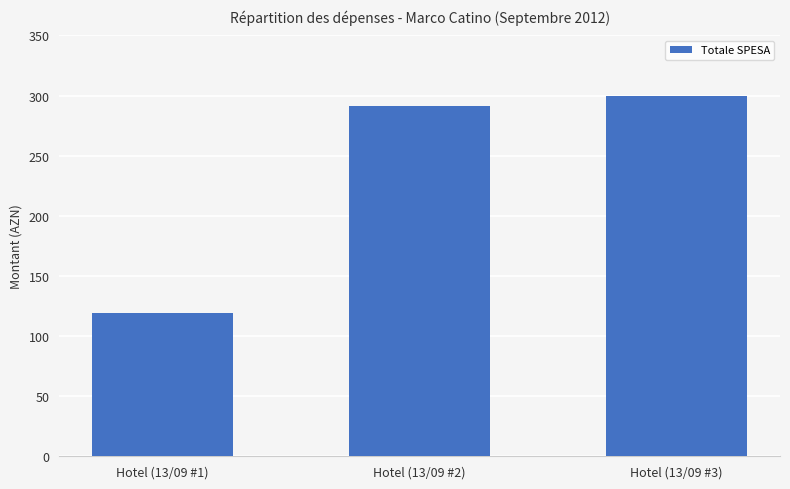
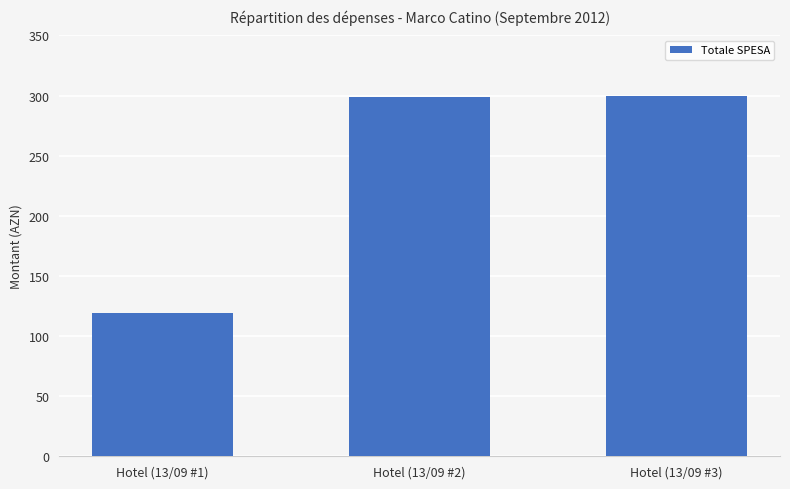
Hotel (13/09 #2): 292 -> 299
